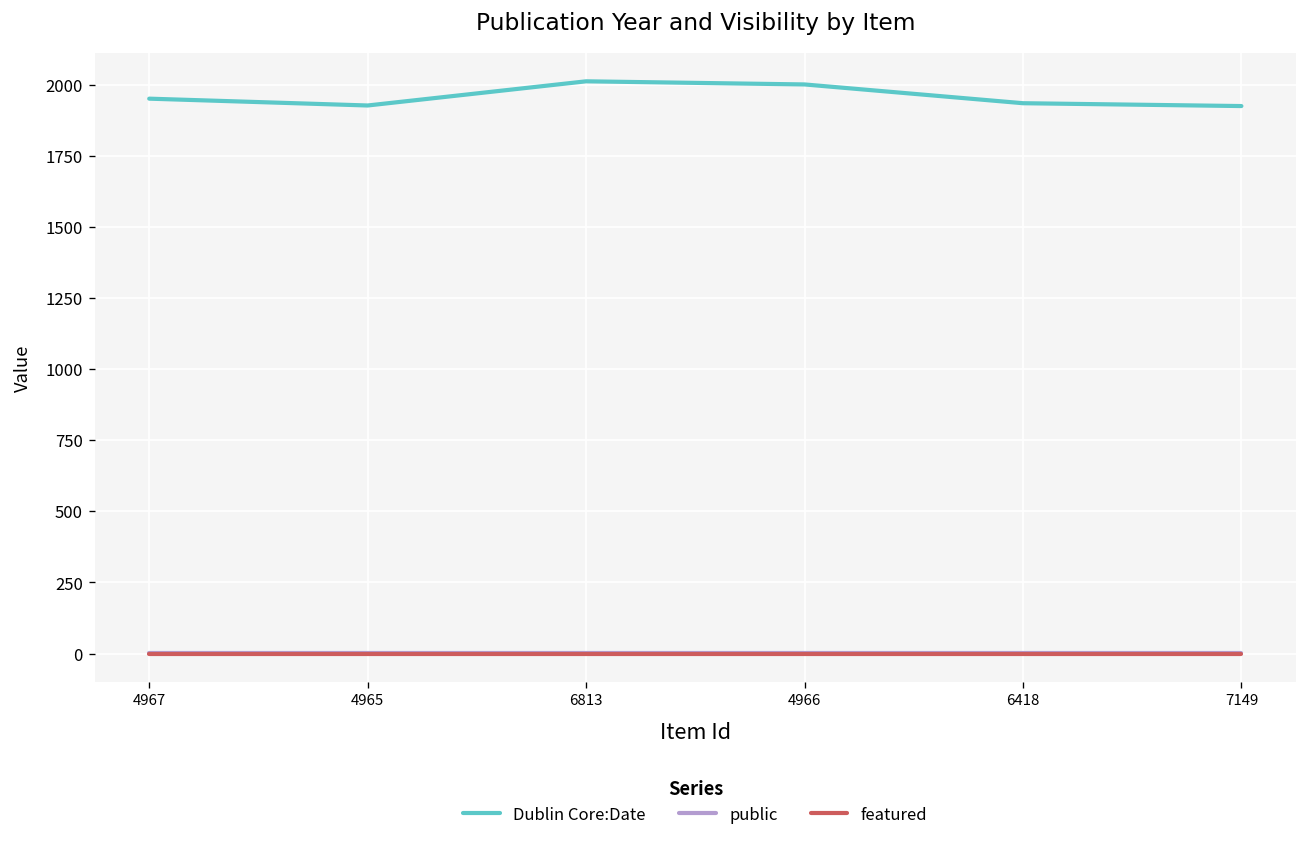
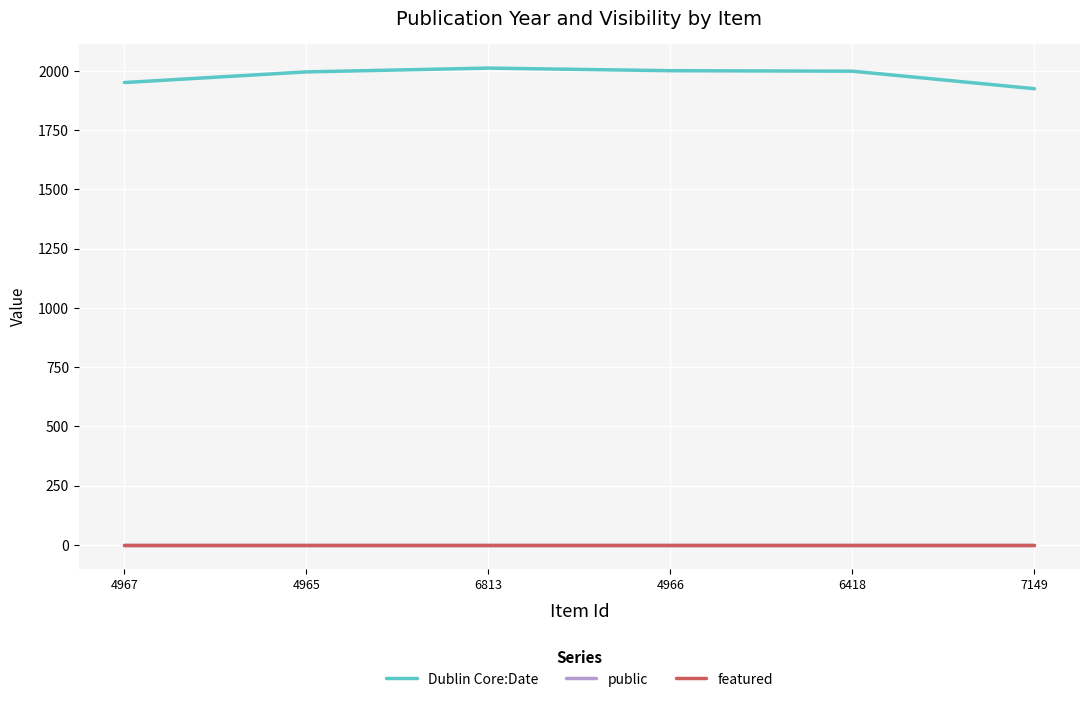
Dublin Core:Date, 4965: 1930 -> 2000
Dublin Core:Date, 6418: 1940 -> 2000
